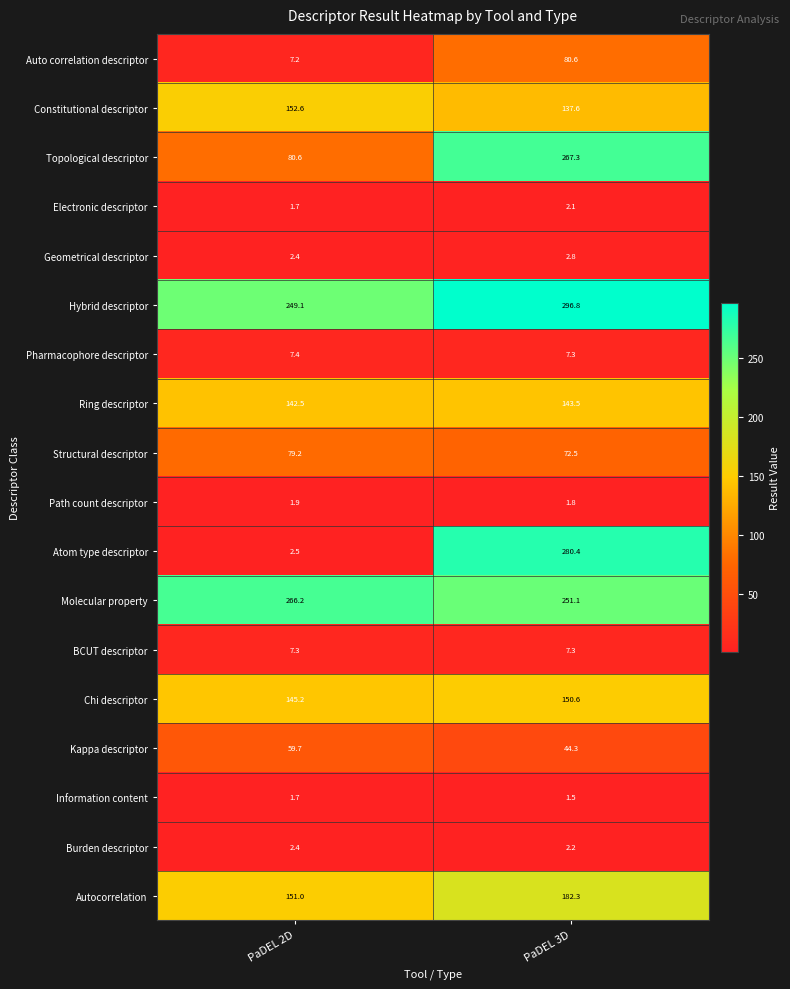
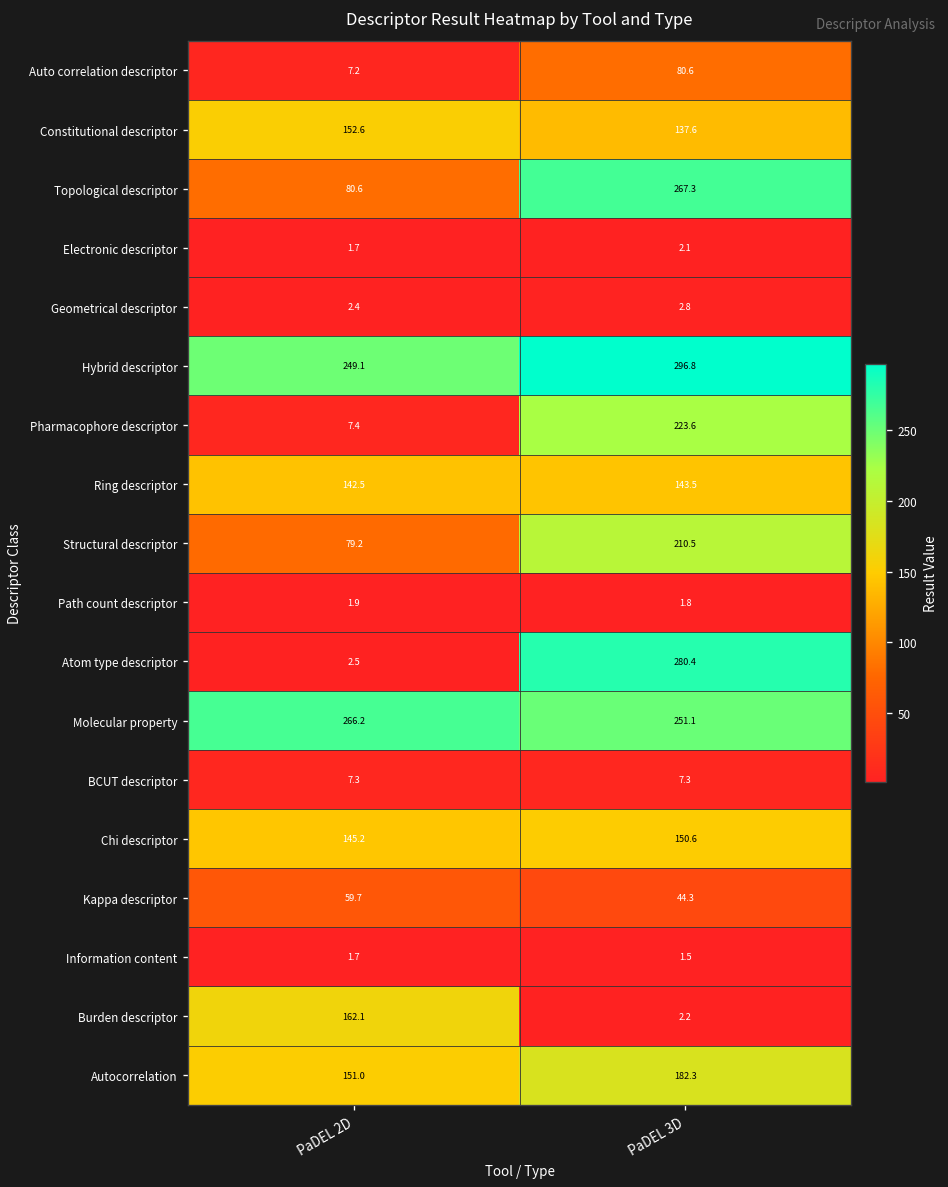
Pharmacophore descriptor, PaDEL 3D: 7.3 -> 223.6
Structural descriptor, PaDEL 3D: 72.5 -> 210.5
Burden descriptor, PaDEL 2D: 2.4 -> 162.1
